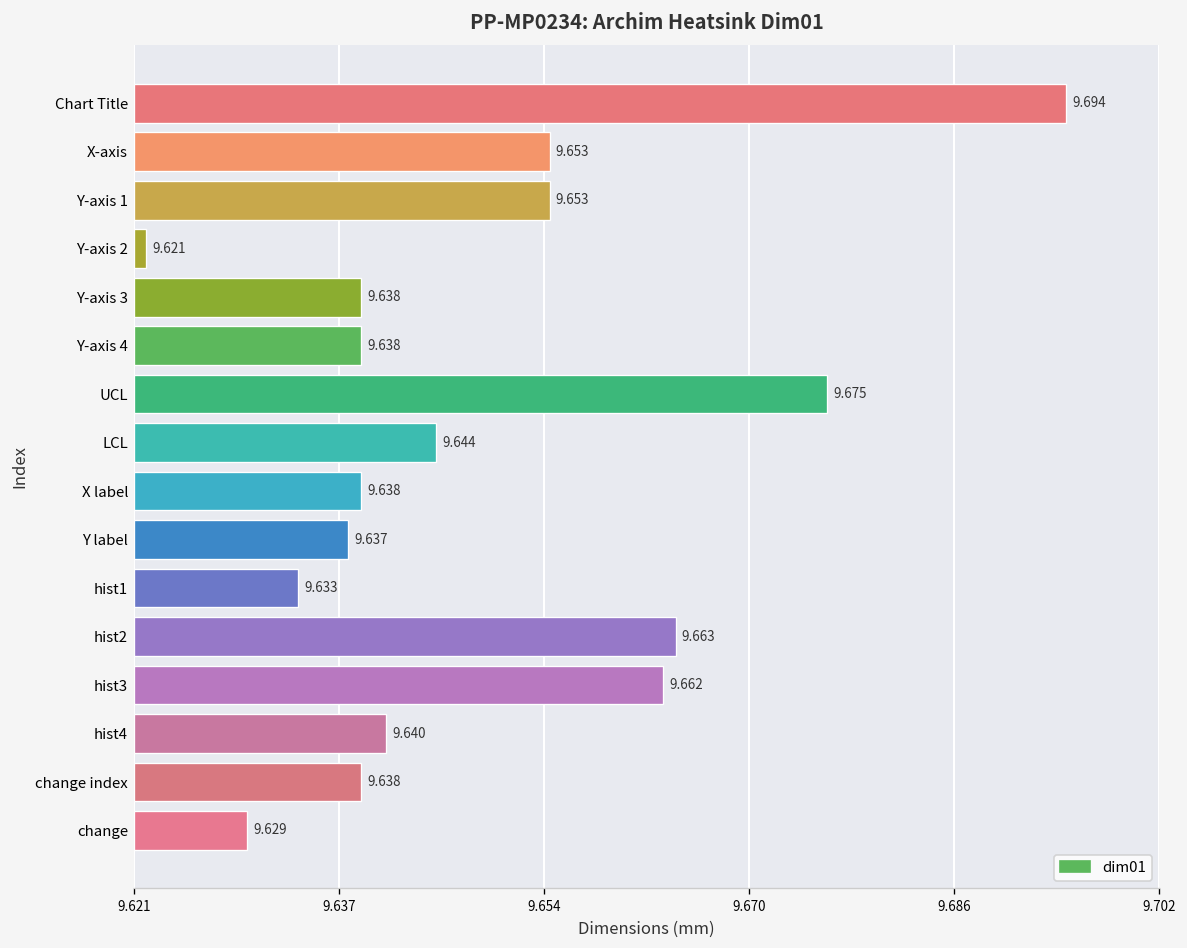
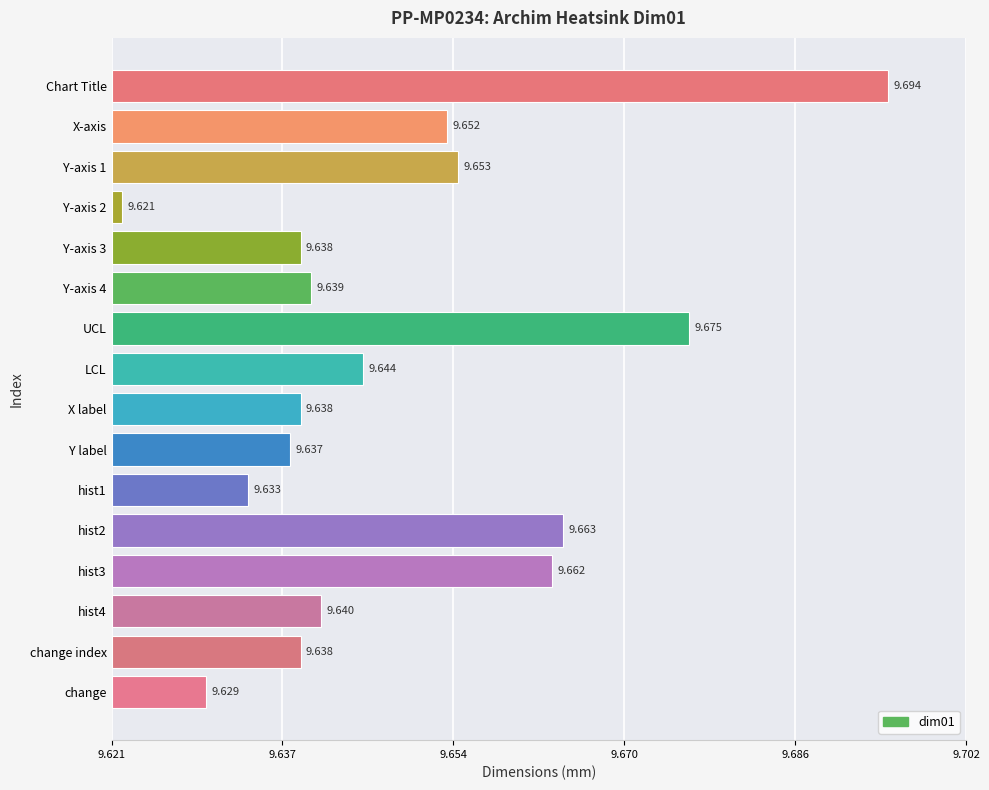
X-axis: 9.653 -> 9.652
Y-axis 4: 9.638 -> 9.639
